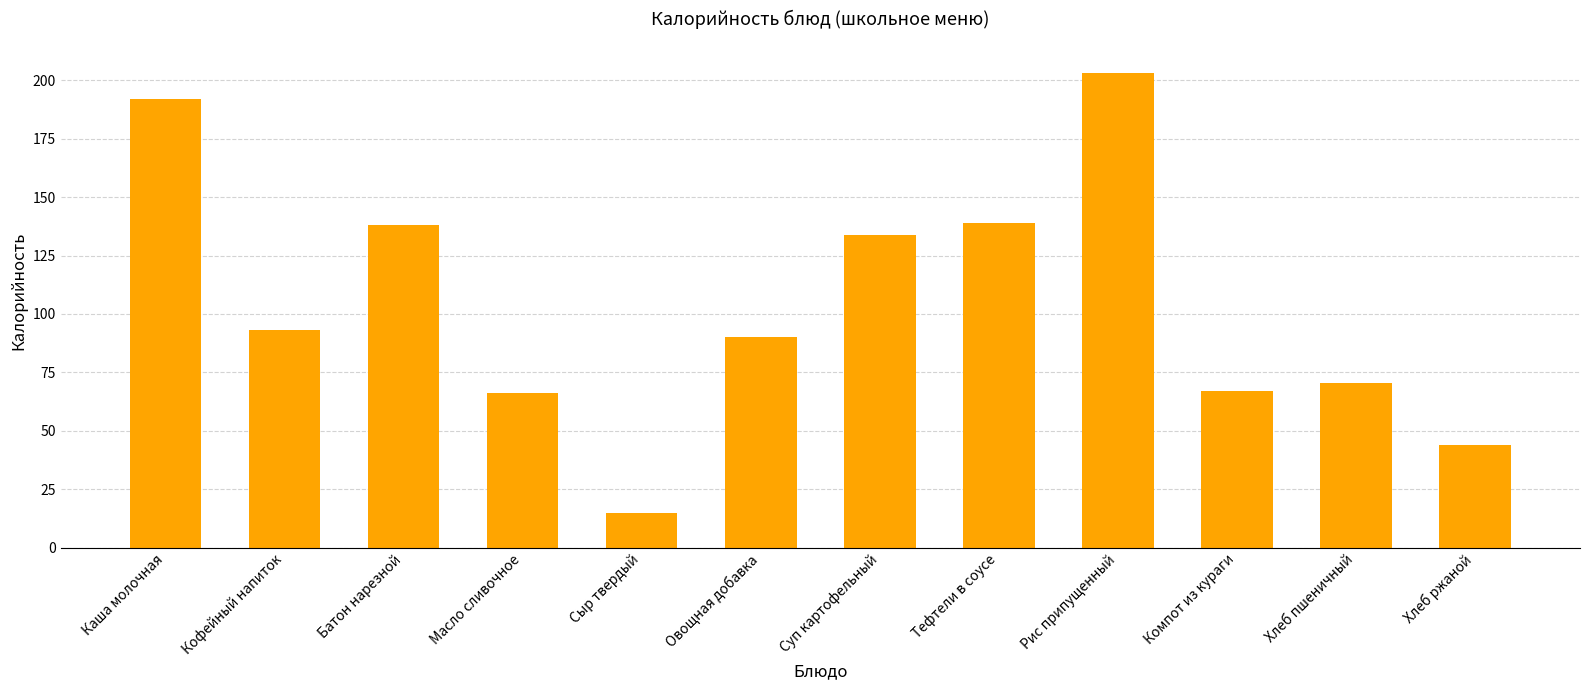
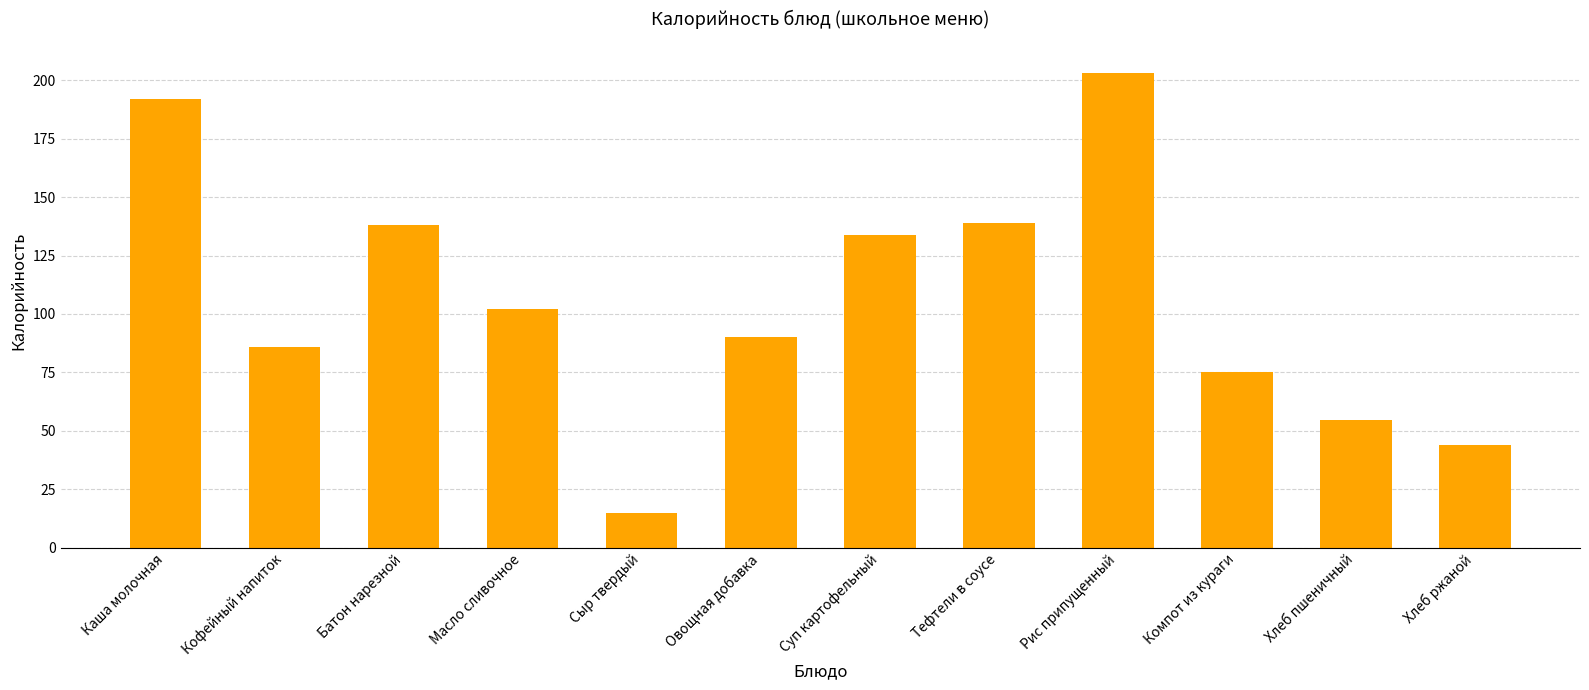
Кофейный напиток: 93 -> 86
Масло сливочное: 66 -> 102
Компот из кураги: 67 -> 75
Хлеб пшеничный: 71 -> 55
